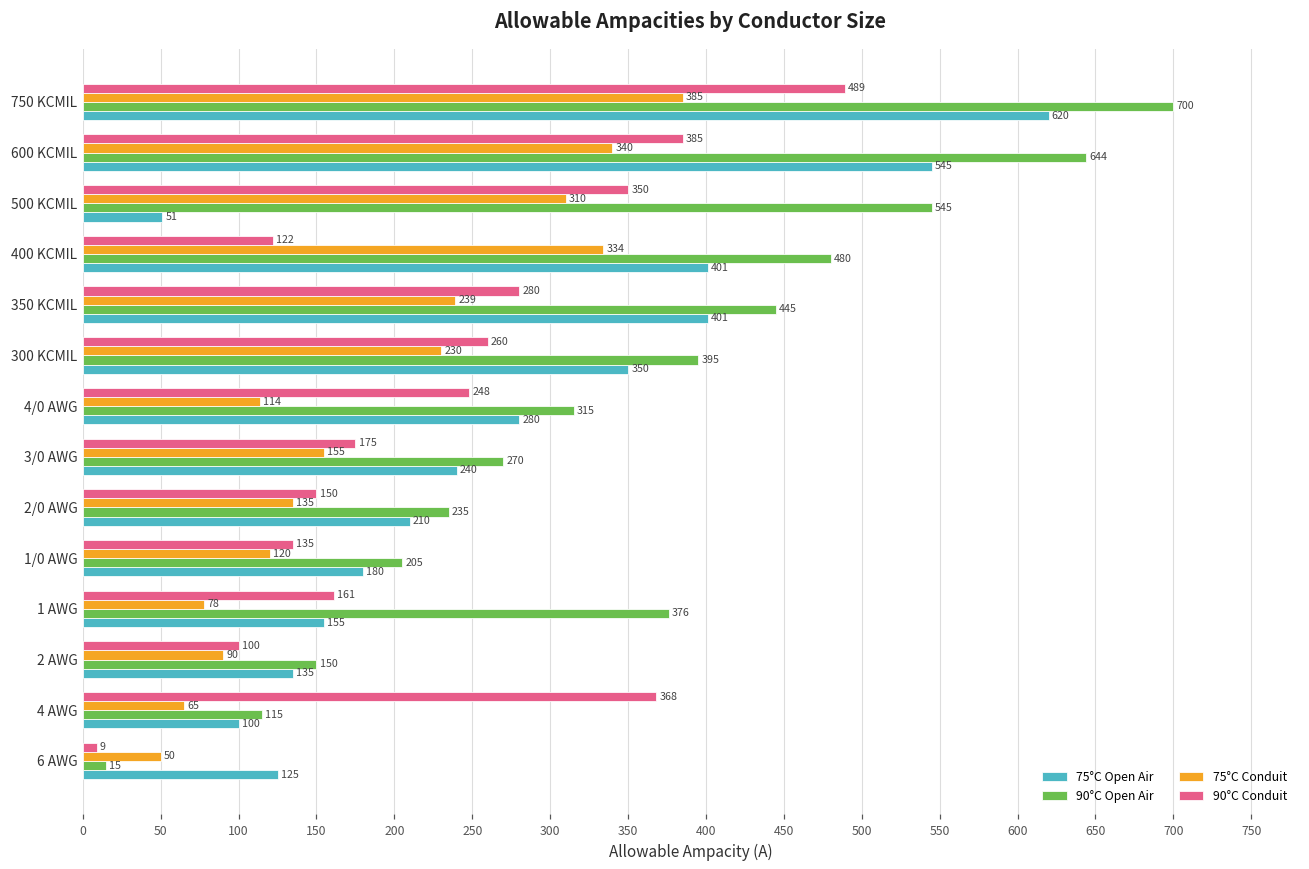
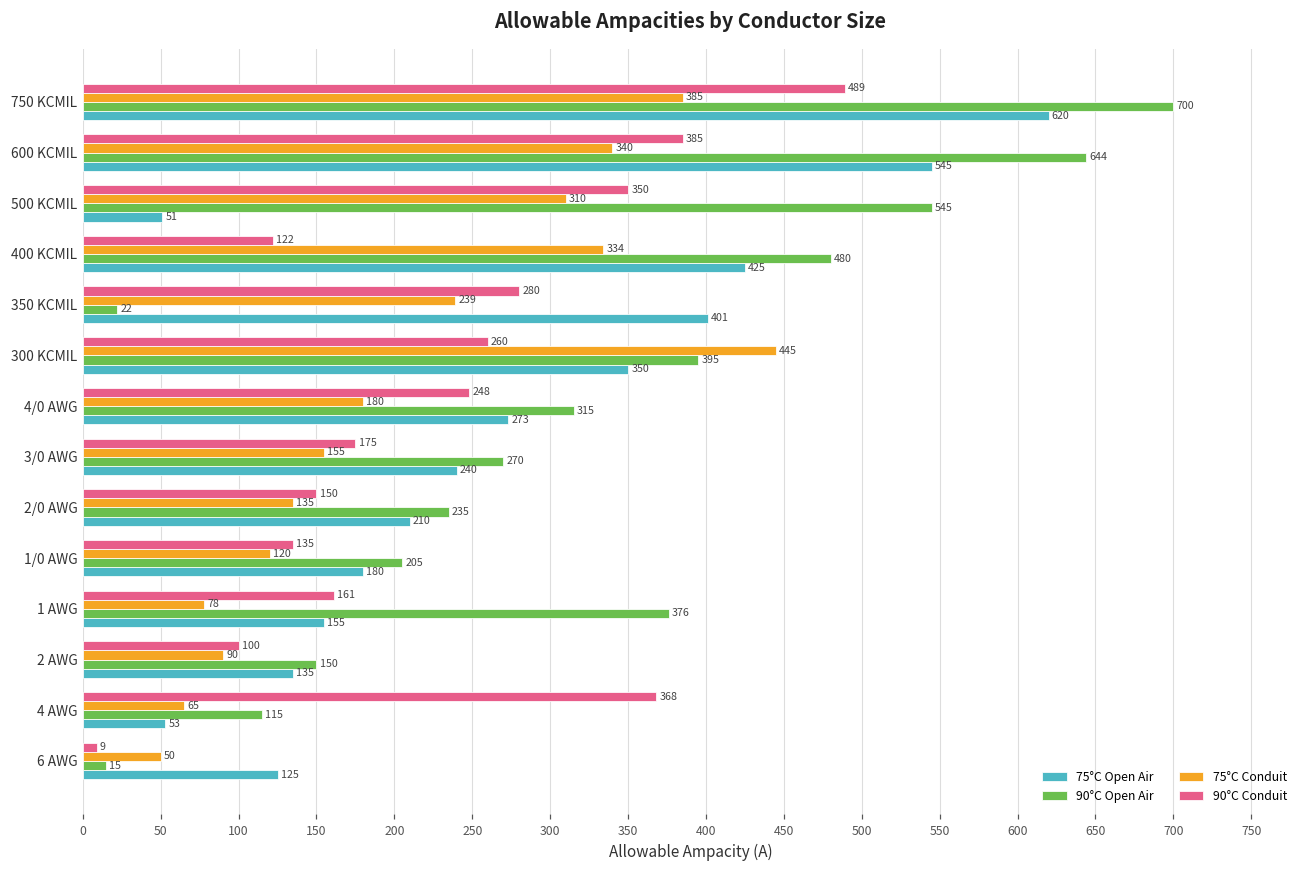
75°C Open Air, 400 KCMIL: 401 -> 425
90°C Open Air, 350 KCMIL: 445 -> 22
75°C Conduit, 300 KCMIL: 230 -> 445
75°C Conduit, 4/0 AWG: 114 -> 180
75°C Open Air, 4/0 AWG: 280 -> 273
75°C Open Air, 4 AWG: 100 -> 53
